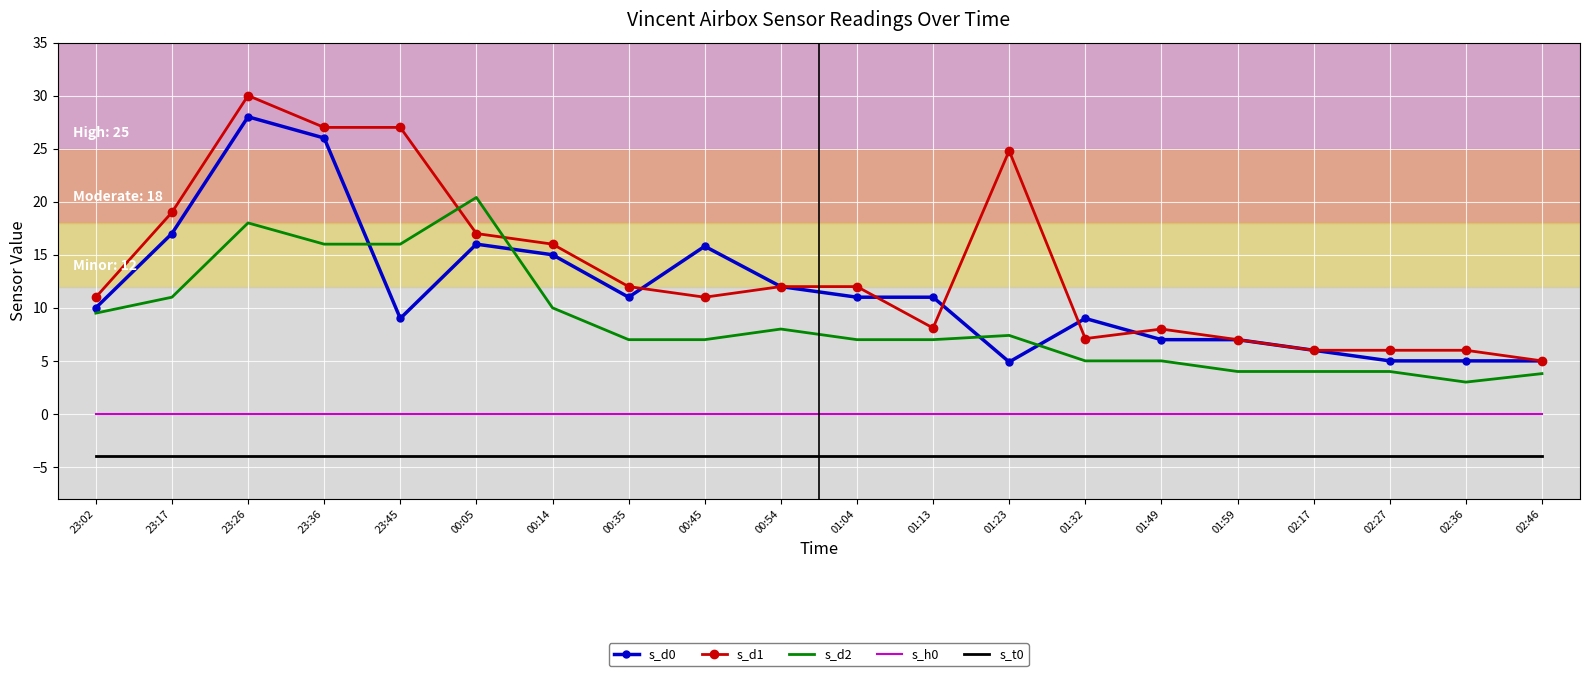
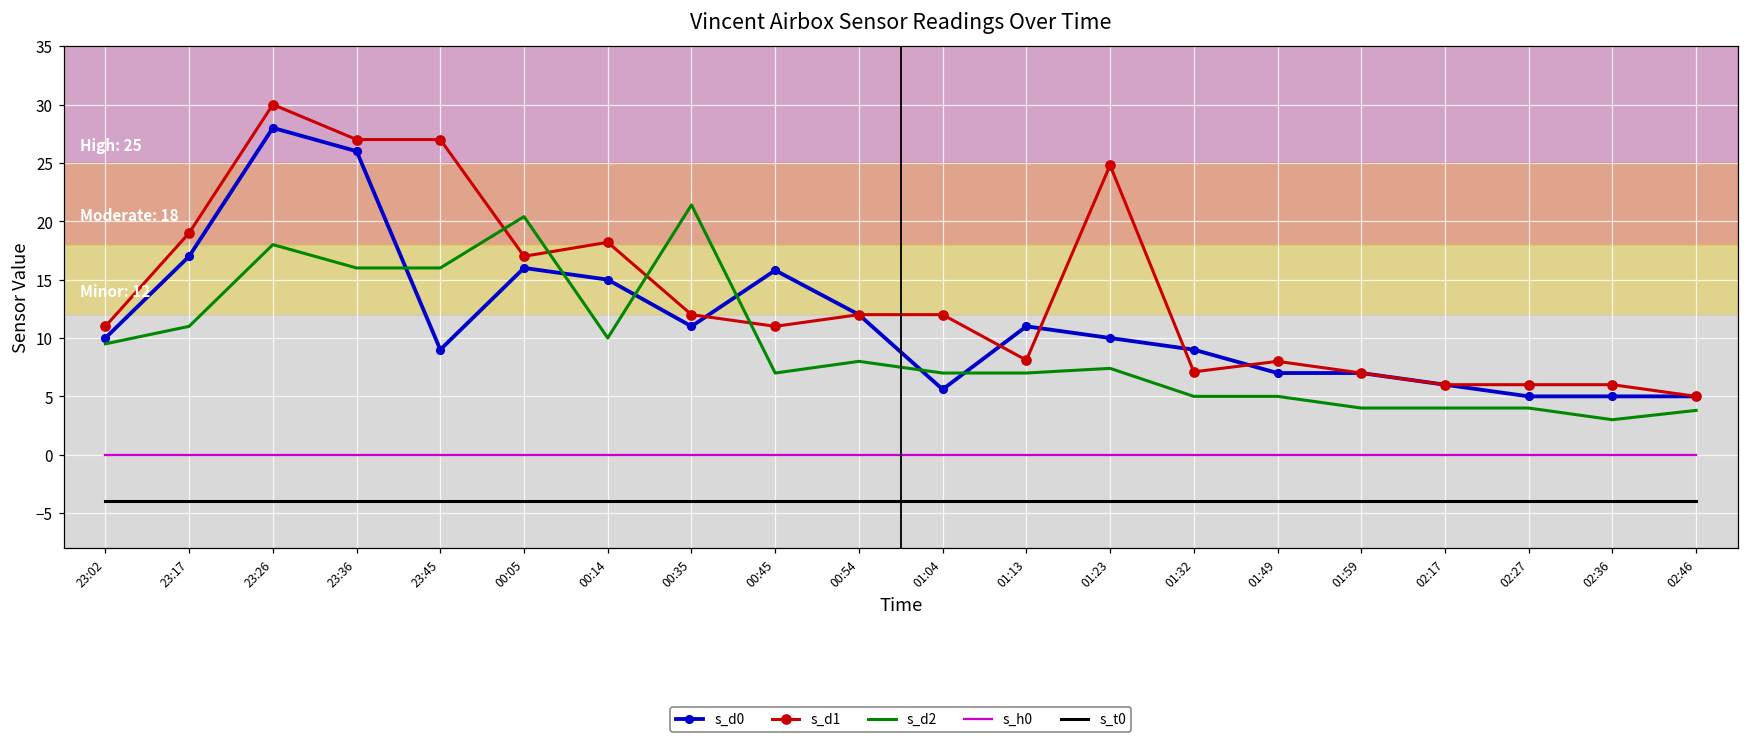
s_d1, 00:14: 16.0 -> 18.2
s_d2, 00:35: 7.0 -> 21.4
s_d0, 01:04: 11.0 -> 5.6
s_d0, 01:23: 4.9 -> 10.0
